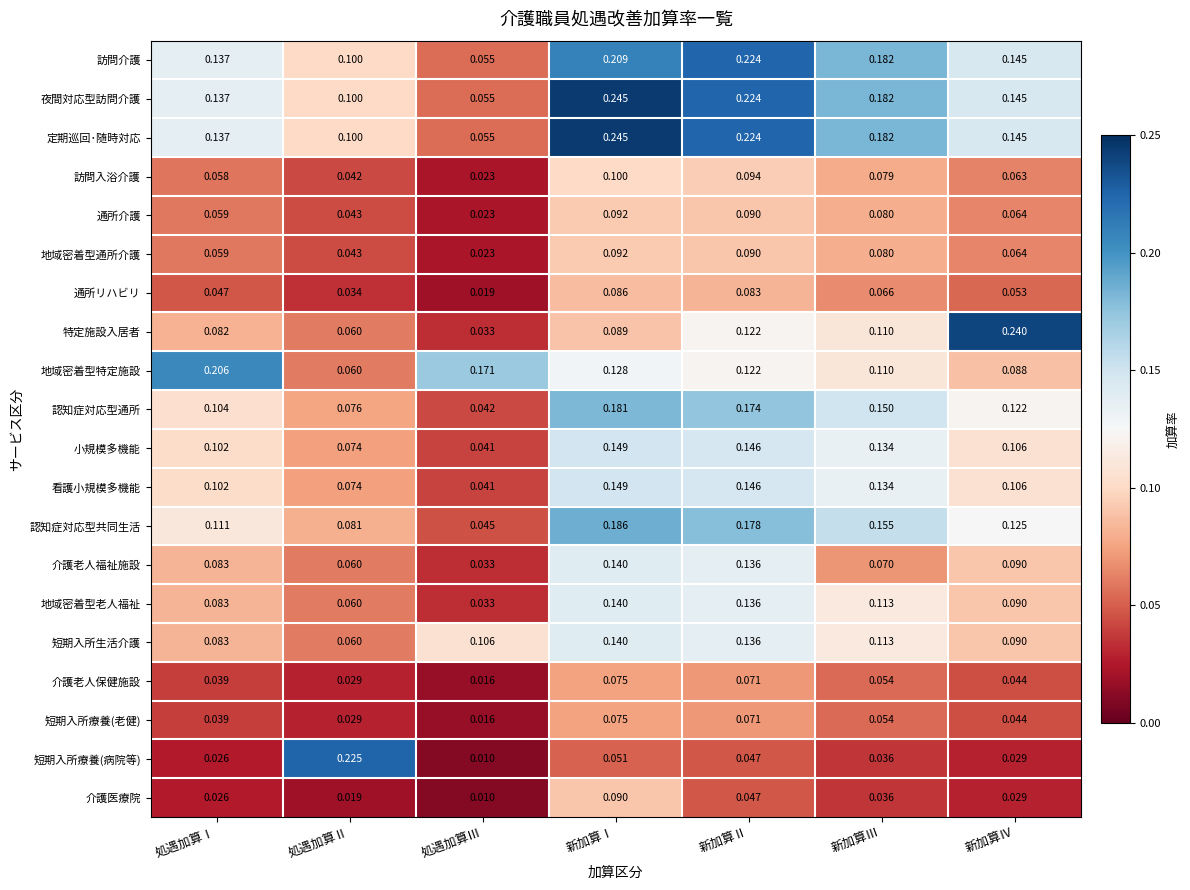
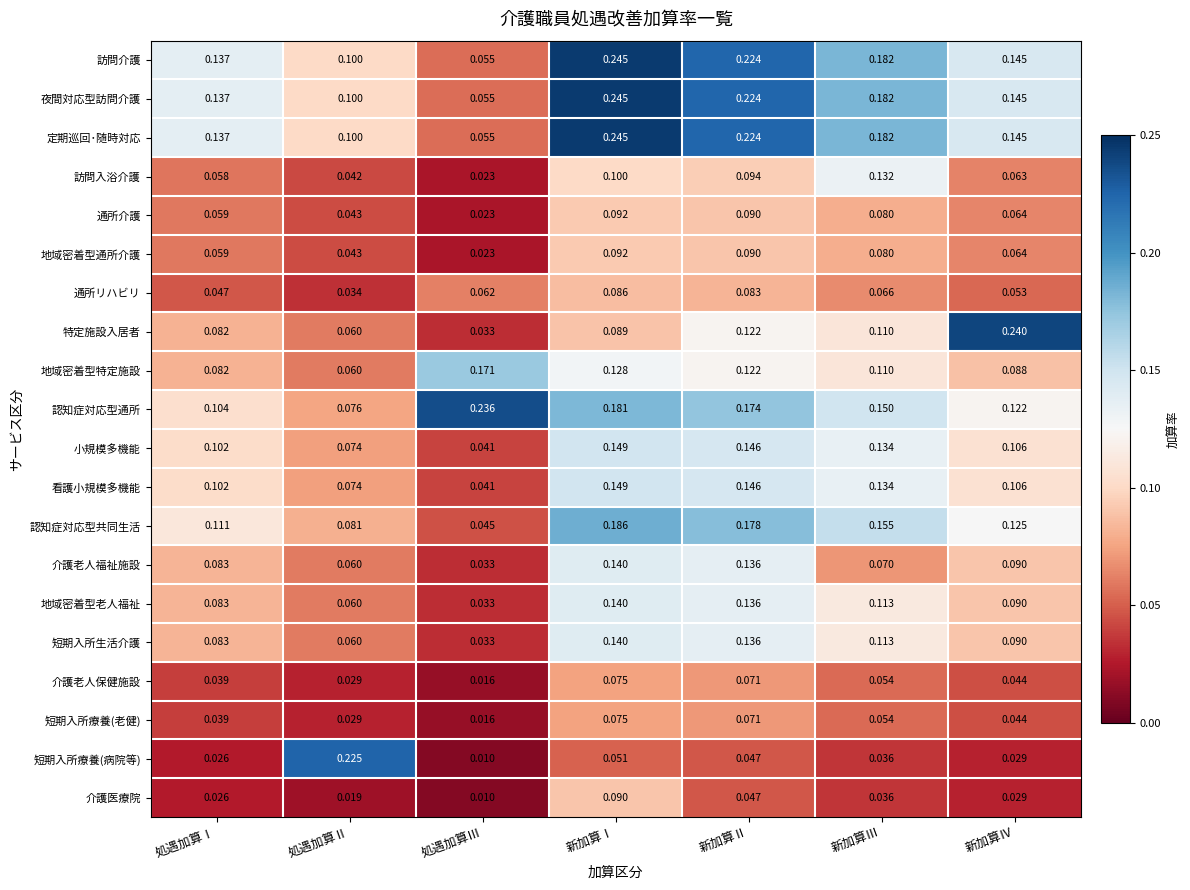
訪問介護, 新加算Ⅰ: 0.209 -> 0.245
訪問入浴介護, 新加算Ⅲ: 0.079 -> 0.132
通所リハビリ, 処遇加算Ⅲ: 0.019 -> 0.062
地域密着型特定施設, 処遇加算Ⅰ: 0.206 -> 0.082
認知症対応型通所, 処遇加算Ⅲ: 0.042 -> 0.236
短期入所生活介護, 処遇加算Ⅲ: 0.106 -> 0.033
